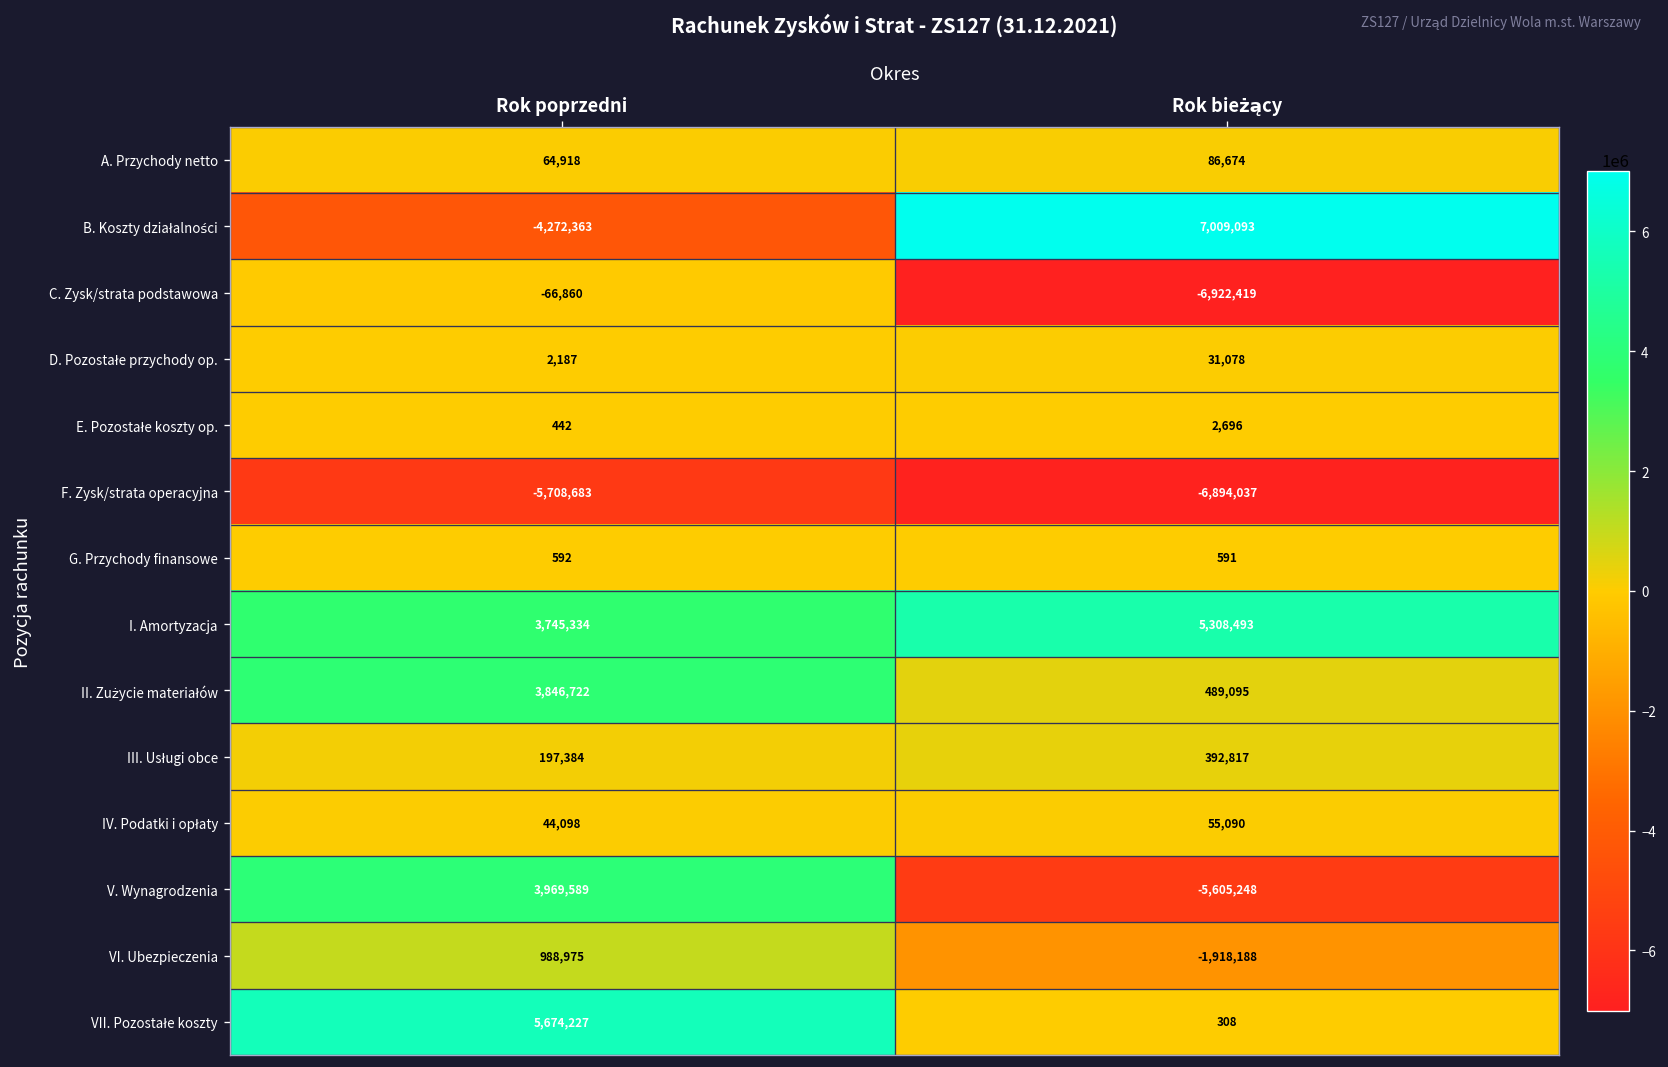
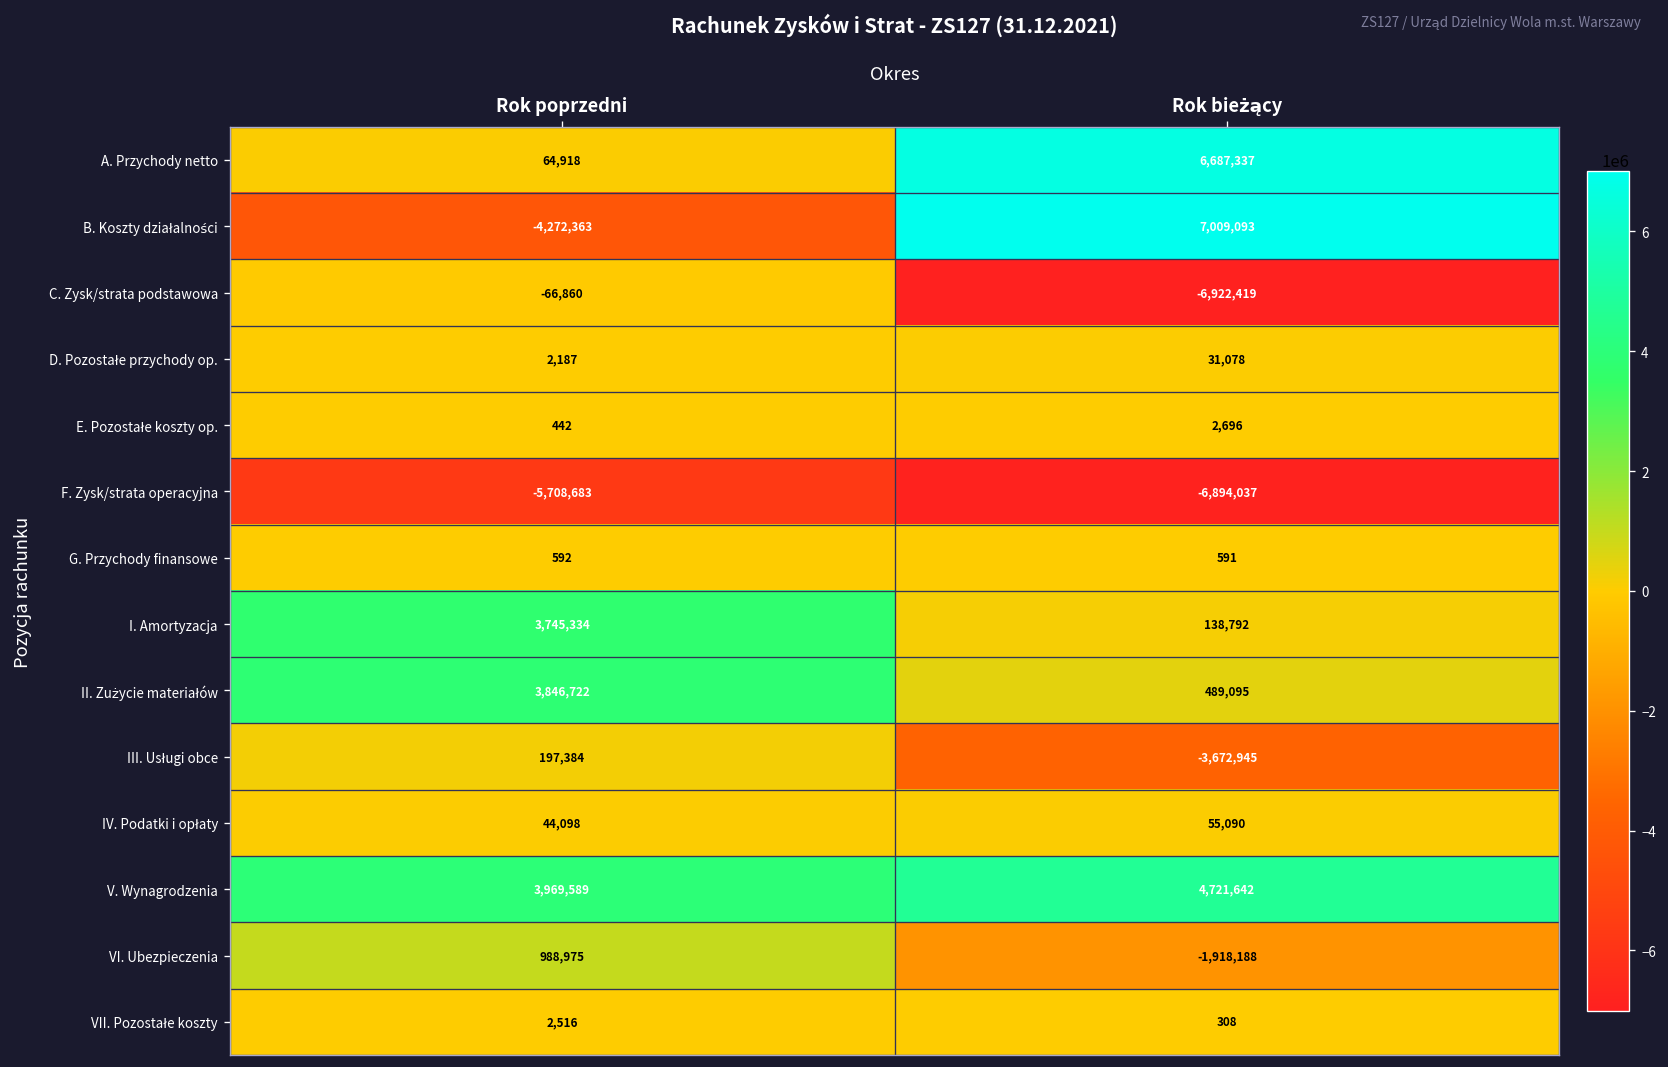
A. Przychody netto, Rok bieżący: 86,674 -> 6,687,337
I. Amortyzacja, Rok bieżący: 5,308,493 -> 138,792
III. Usługi obce, Rok bieżący: 392,817 -> -3,672,945
V. Wynagrodzenia, Rok bieżący: -5,605,248 -> 4,721,642
VII. Pozostałe koszty, Rok poprzedni: 5,674,227 -> 2,516
